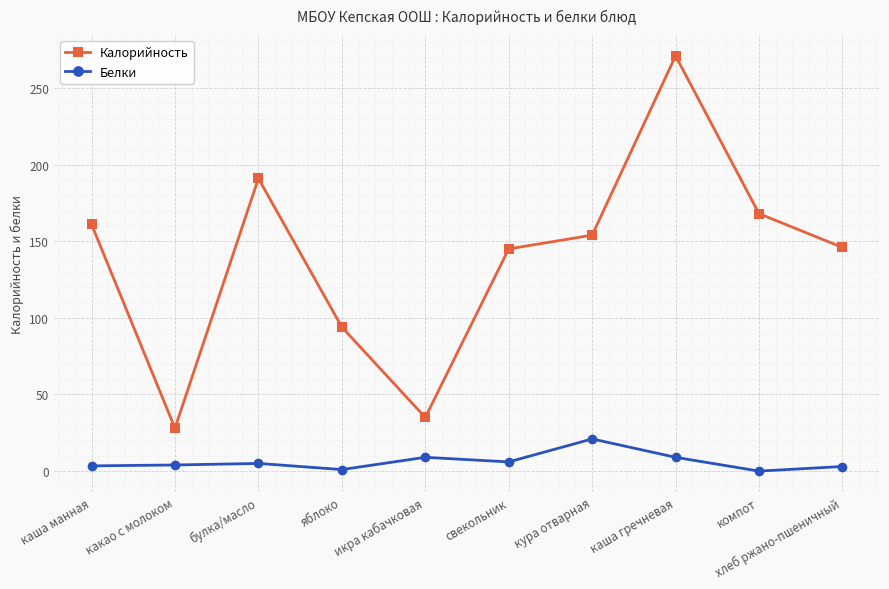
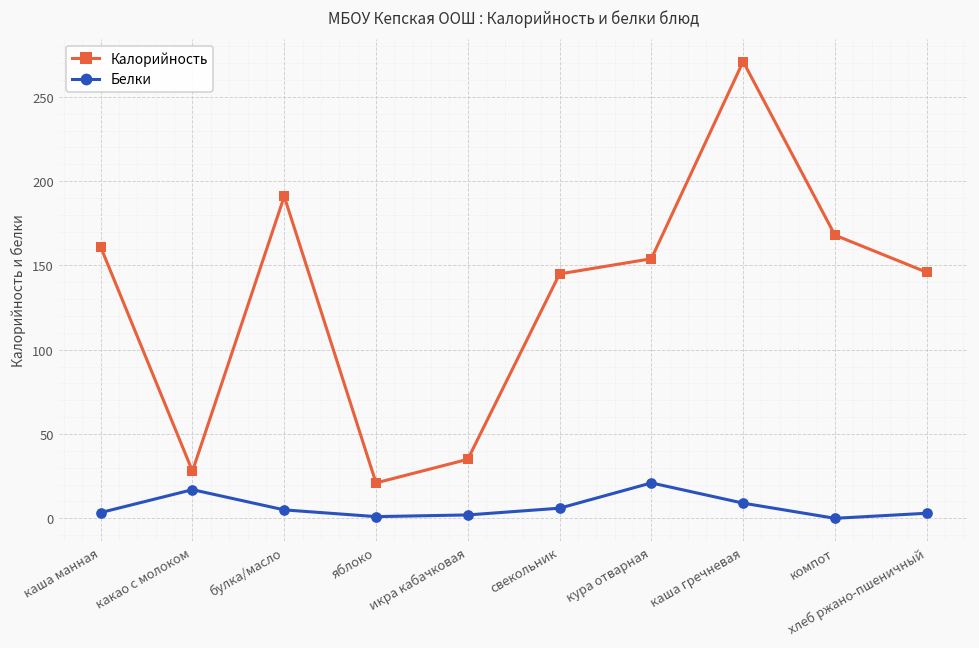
Белки, какао с молоком: 4 -> 17
Калорийность, яблоко: 94 -> 21
Белки, икра кабачковая: 9 -> 2
